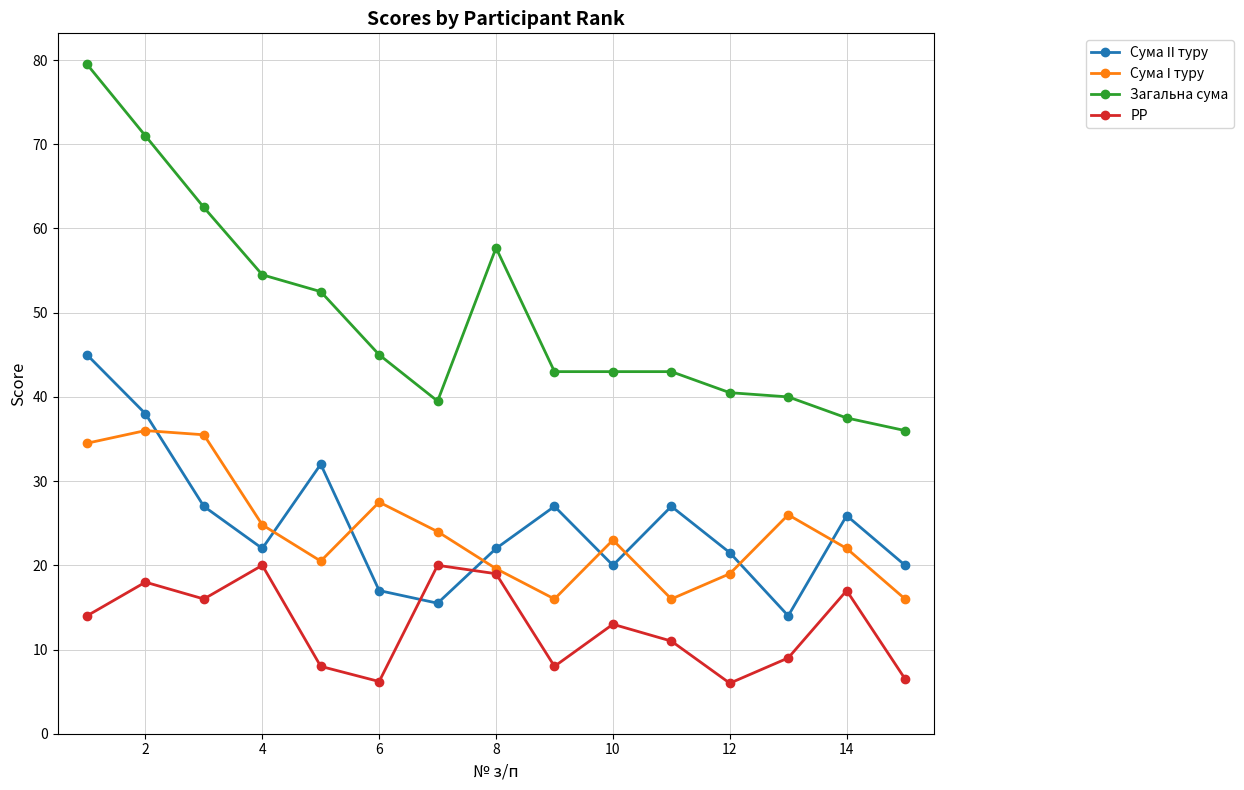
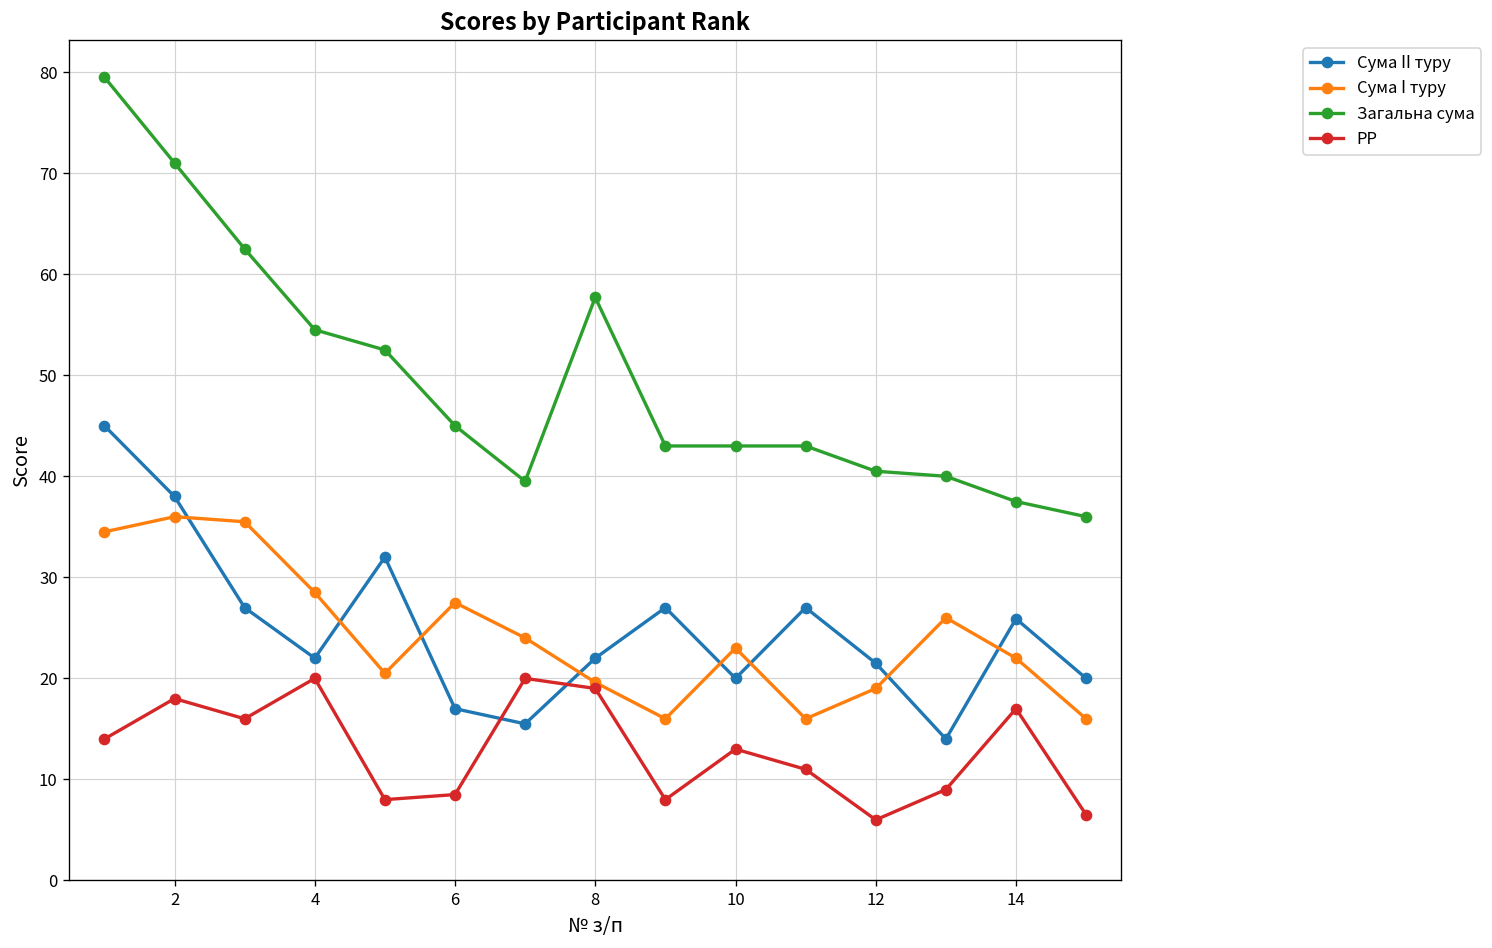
Сума І туру, 4: 25 -> 29
PP, 6: 6 -> 9
